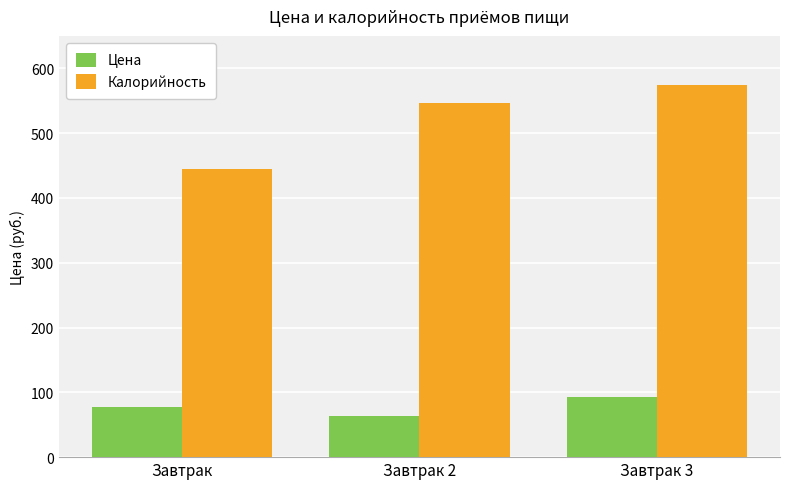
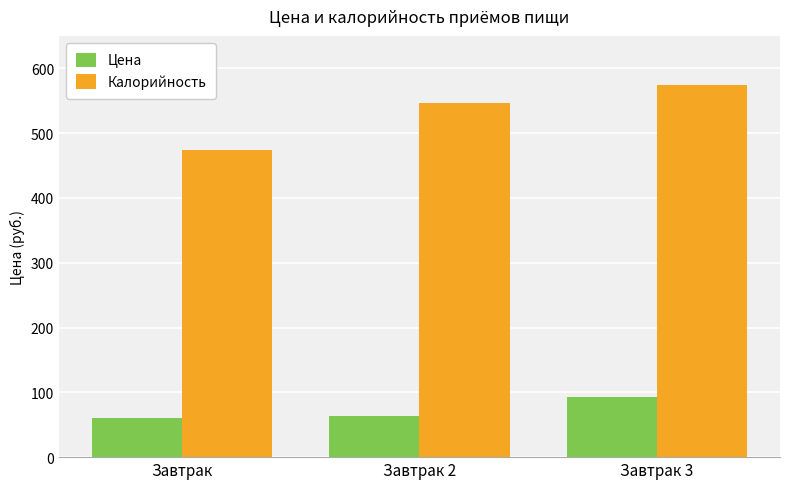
Цена, Завтрак: 80 -> 60
Калорийность, Завтрак: 440 -> 470
